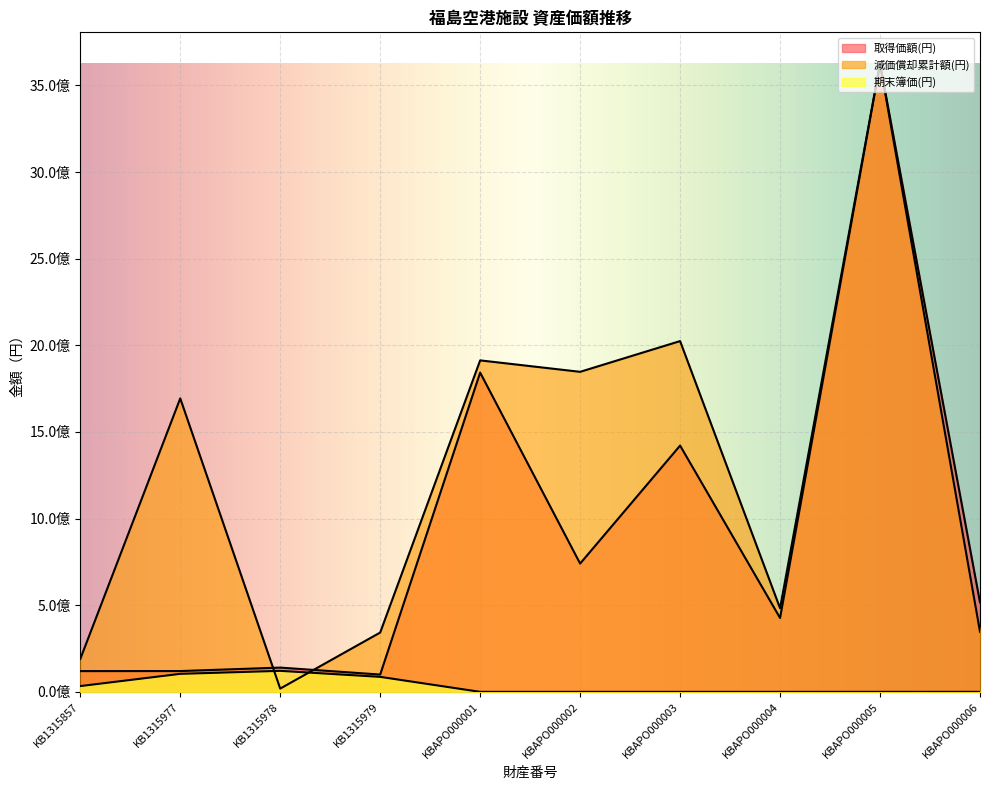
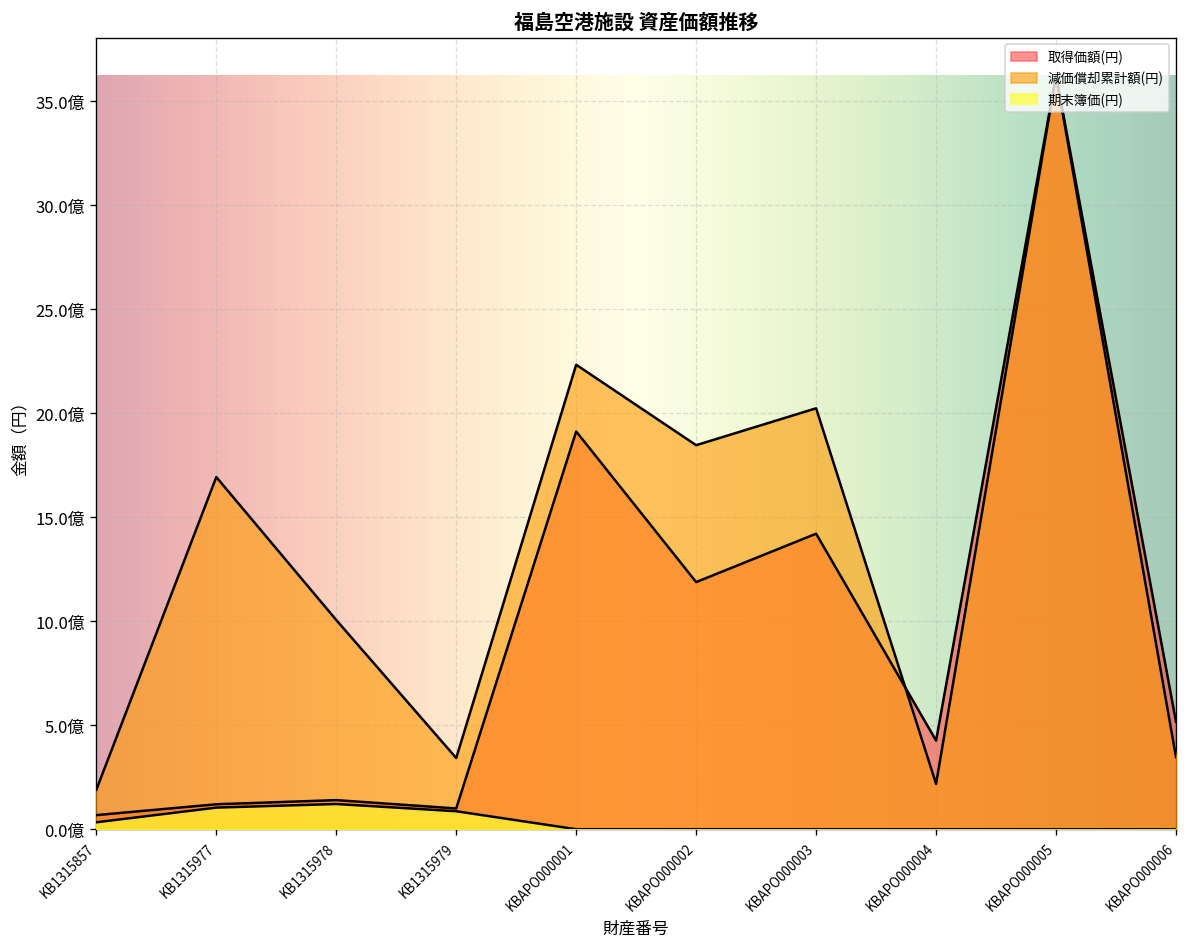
取得価額(円), KB1315857: 1.2億 -> 0.7億
減価償却累計額(円), KB1315978: 0.2億 -> 10.1億
取得価額(円), KBAPO000001: 18.4億 -> 19.1億
減価償却累計額(円), KBAPO000001: 19.1億 -> 22.3億
取得価額(円), KBAPO000002: 7.4億 -> 11.9億
減価償却累計額(円), KBAPO000004: 4.8億 -> 2.2億
